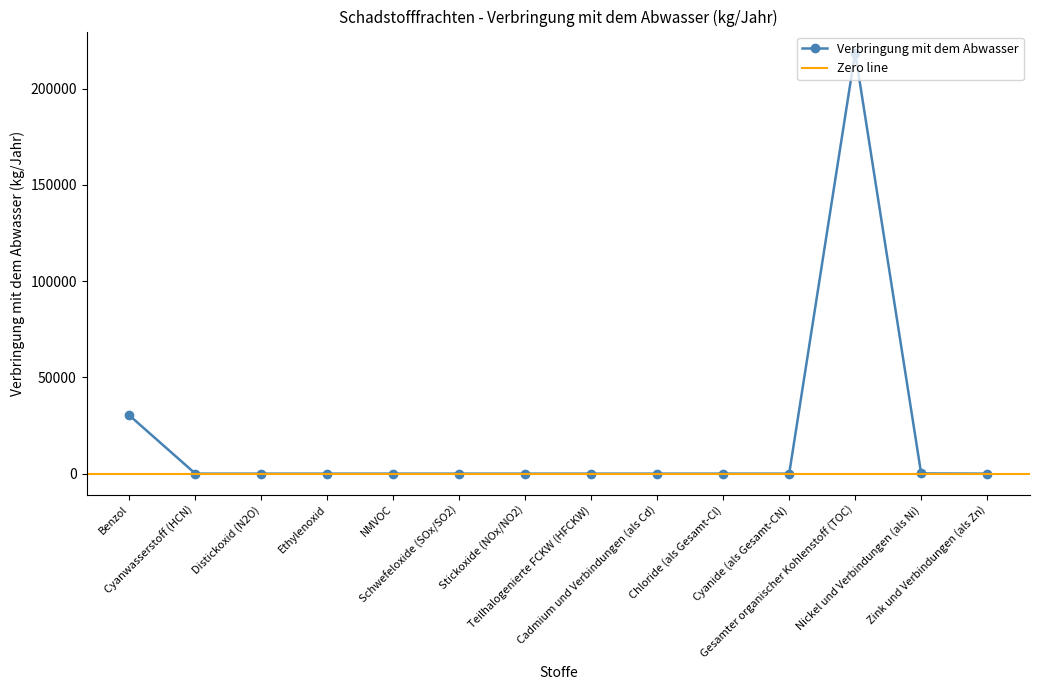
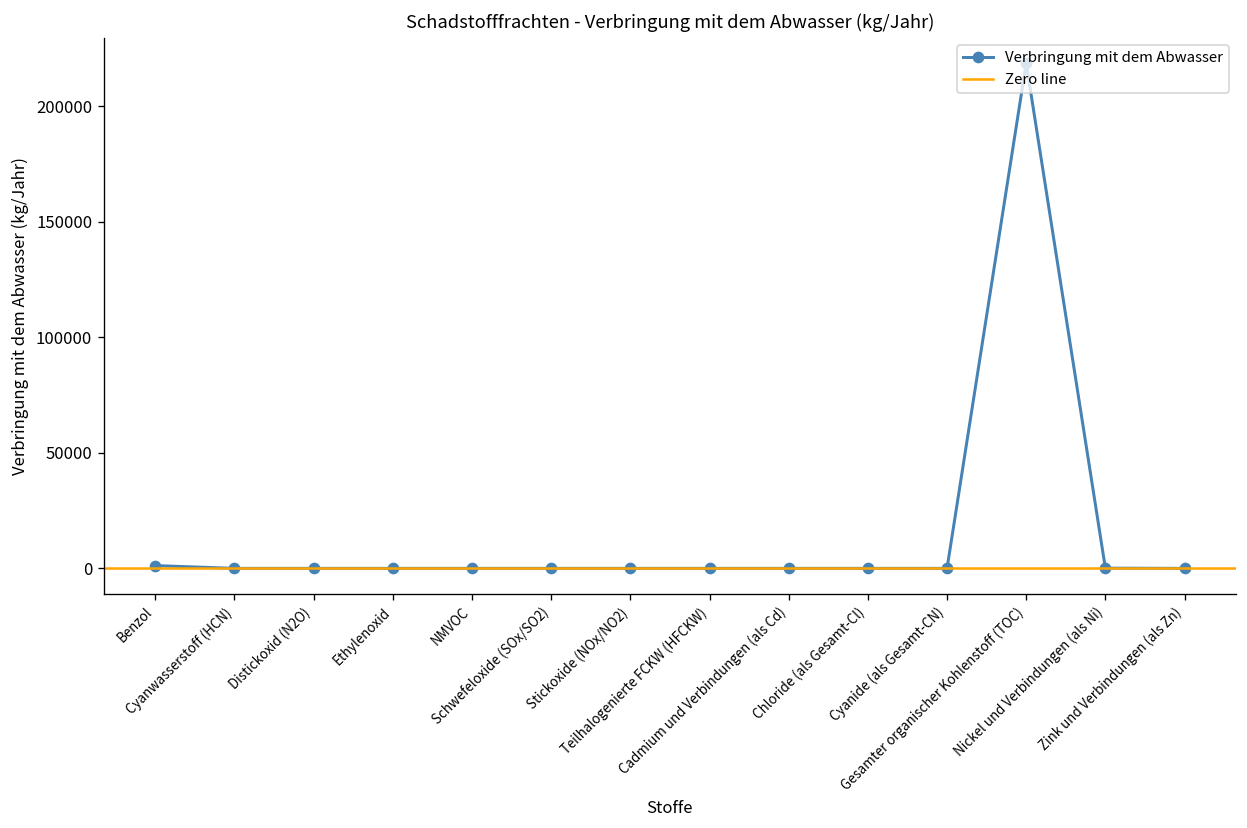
Benzol: 30000 -> 1000
